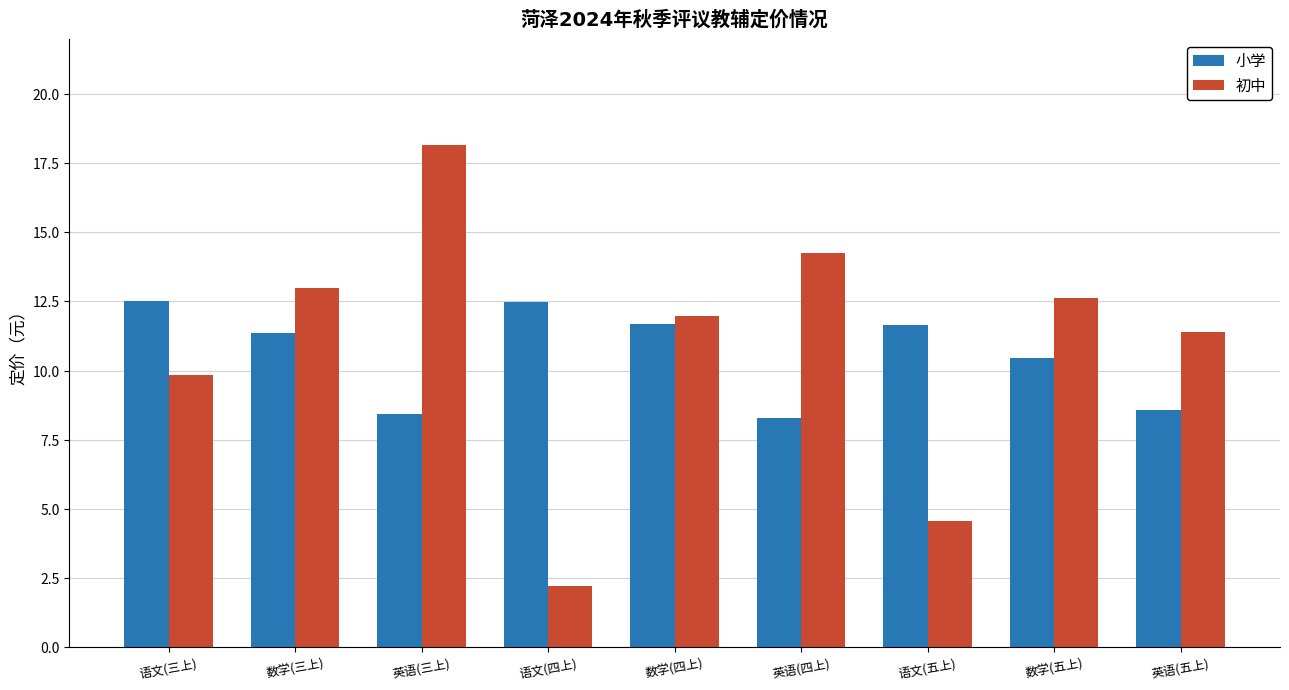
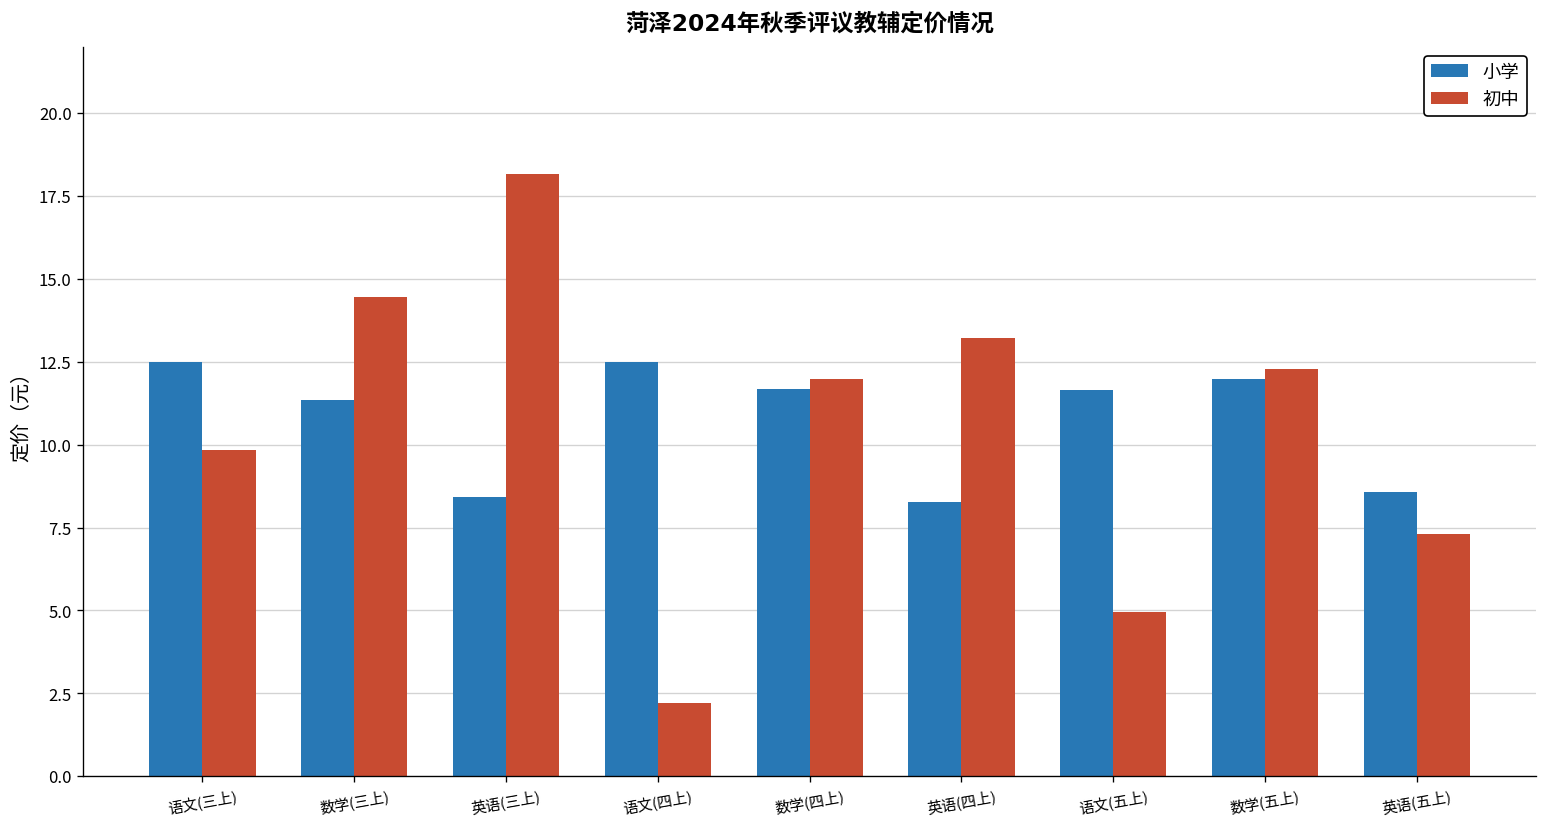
初中, 数学(三上): 13.0 -> 14.5
初中, 英语(四上): 14.3 -> 13.2
初中, 语文(五上): 4.6 -> 5.0
小学, 数学(五上): 10.5 -> 12.0
初中, 数学(五上): 12.6 -> 12.3
初中, 英语(五上): 11.4 -> 7.3
